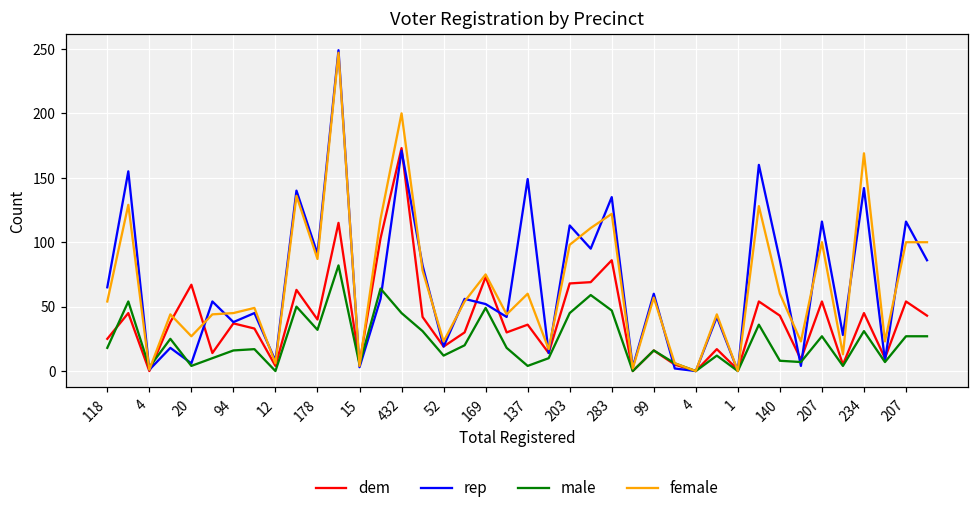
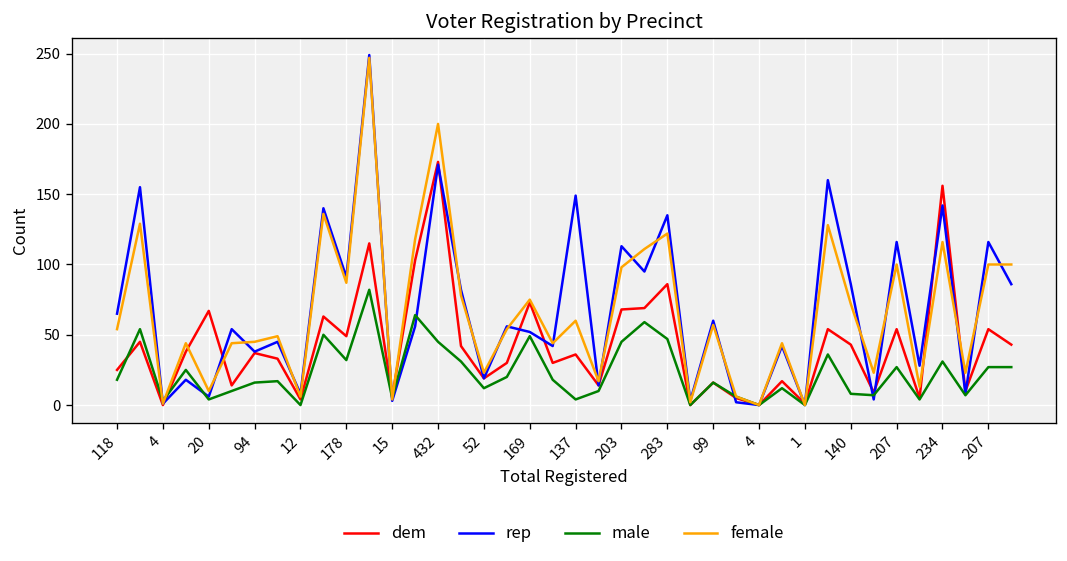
female, 20: 27 -> 10
dem, 178: 40 -> 49
female, 140: 60 -> 72
dem, 234: 45 -> 156
female, 234: 169 -> 116
